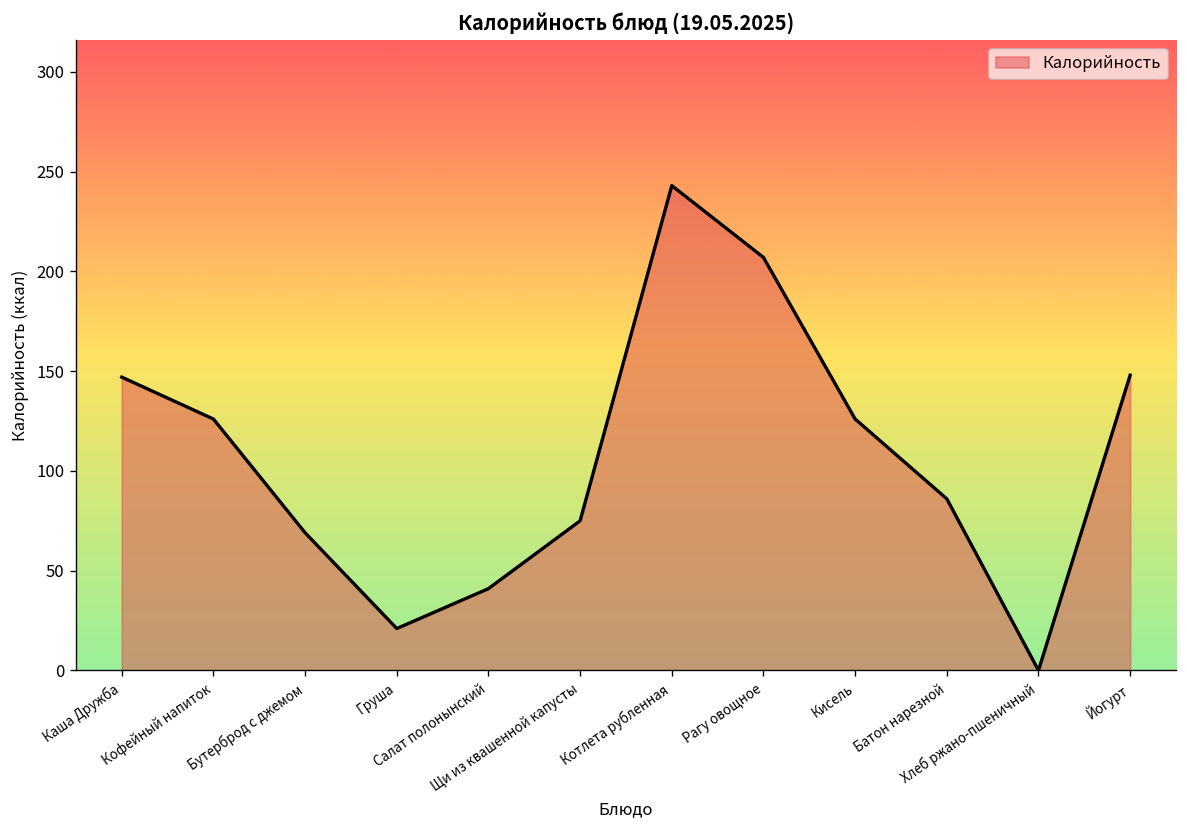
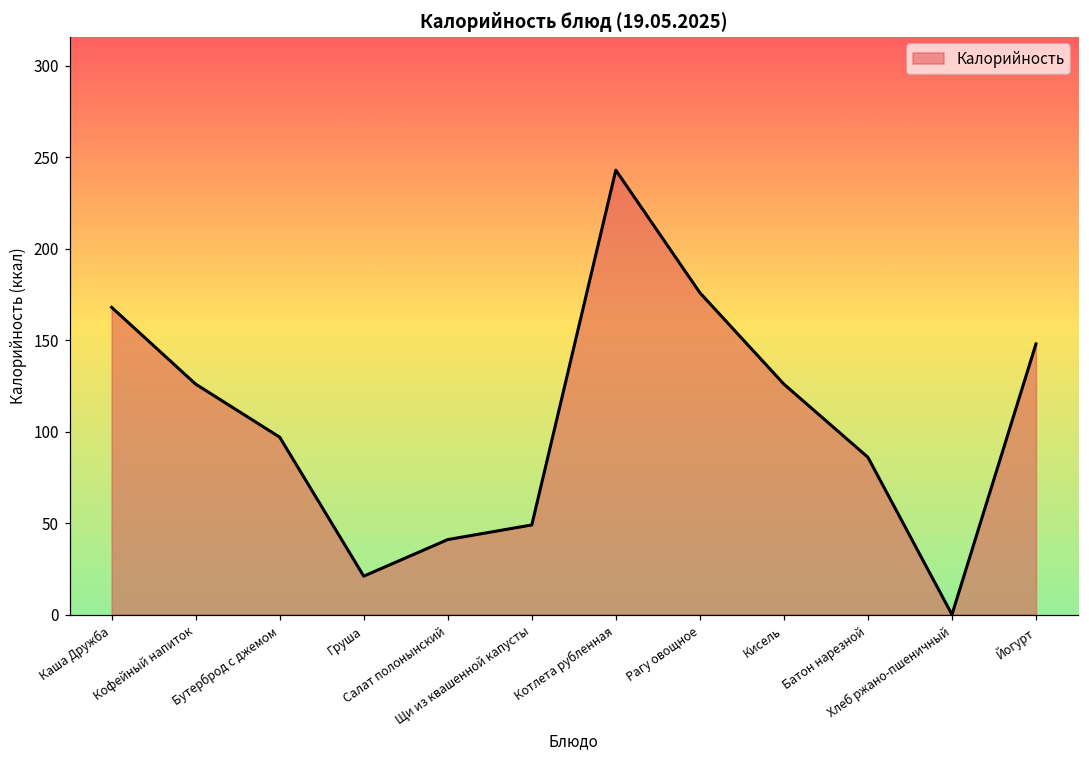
Каша Дружба: 147 -> 168
Бутерброд с джемом: 69 -> 97
Щи из квашенной капусты: 75 -> 49
Рагу овощное: 207 -> 176
